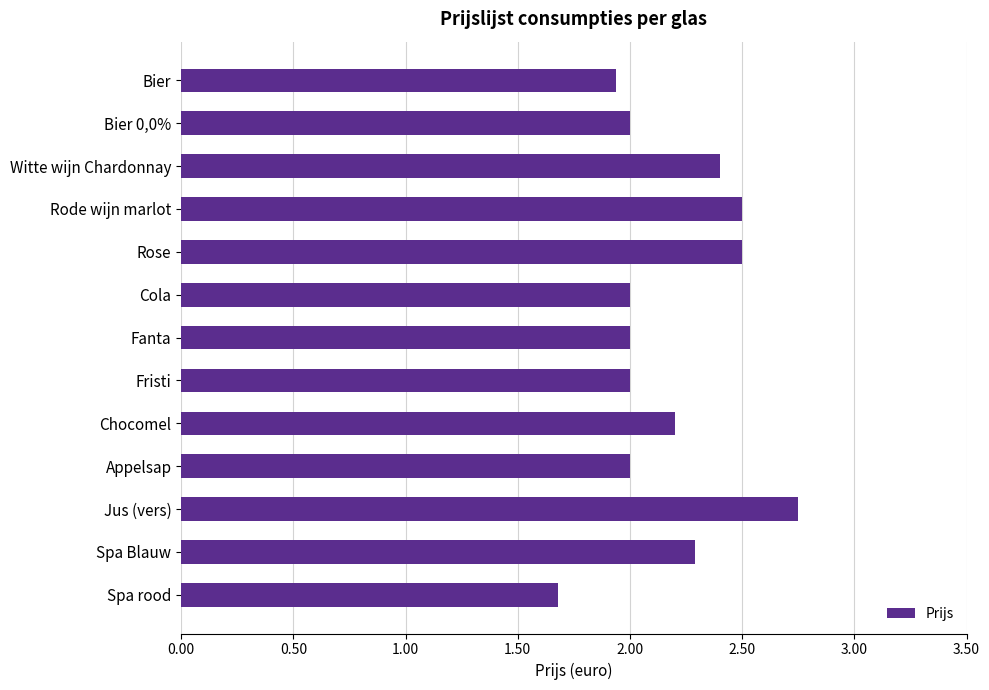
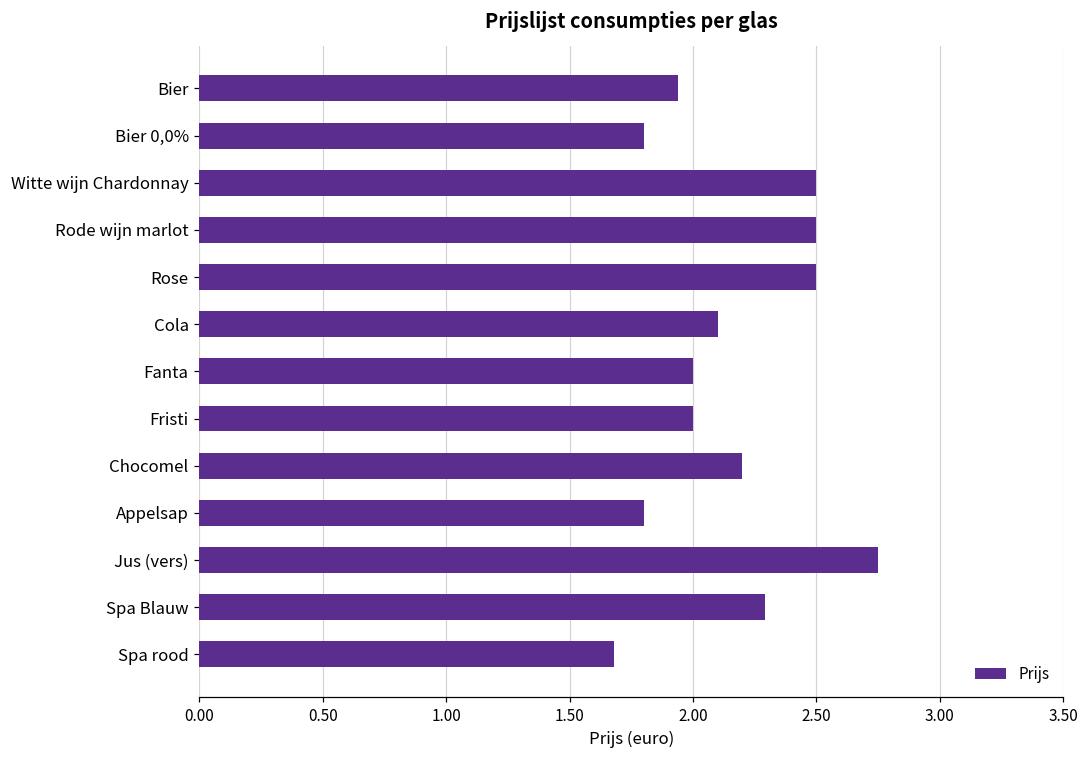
Bier 0,0%: 2.0 -> 1.8
Witte wijn Chardonnay: 2.4 -> 2.5
Cola: 2.0 -> 2.1
Appelsap: 2.0 -> 1.8
